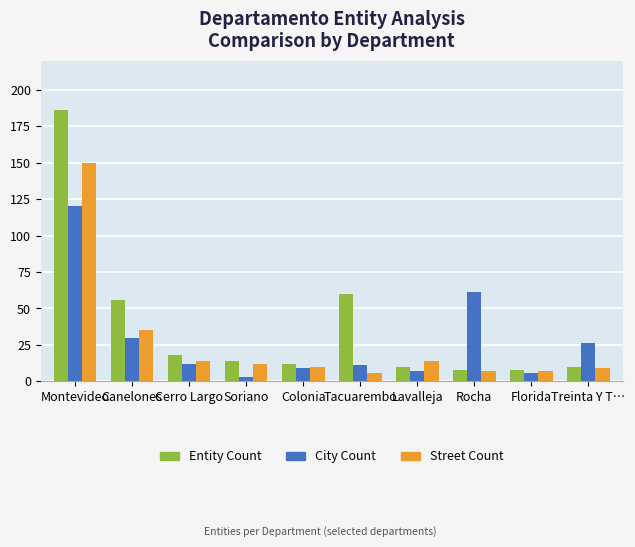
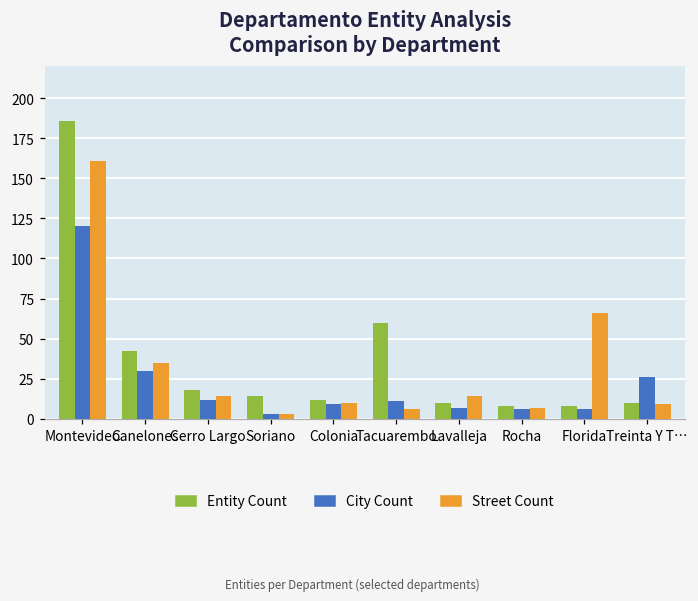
Street Count, Montevideo: 150 -> 161
Entity Count, Canelones: 56 -> 42
Street Count, Soriano: 12 -> 3
City Count, Rocha: 61 -> 6
Street Count, Florida: 7 -> 66
